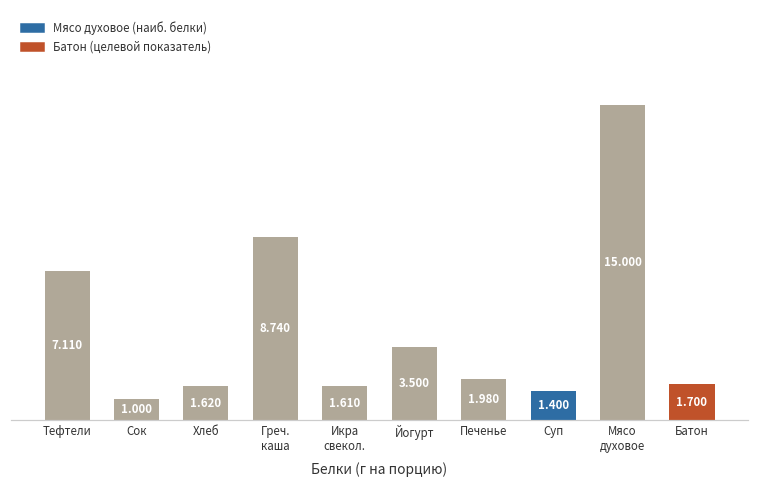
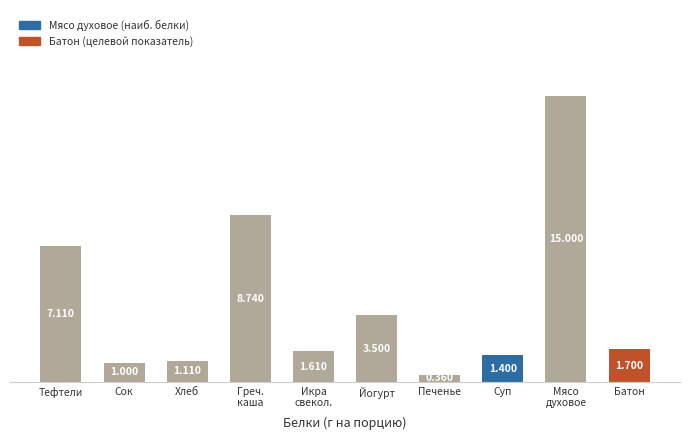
Хлеб: 1.620 -> 1.110
Печенье: 1.980 -> 0.360
